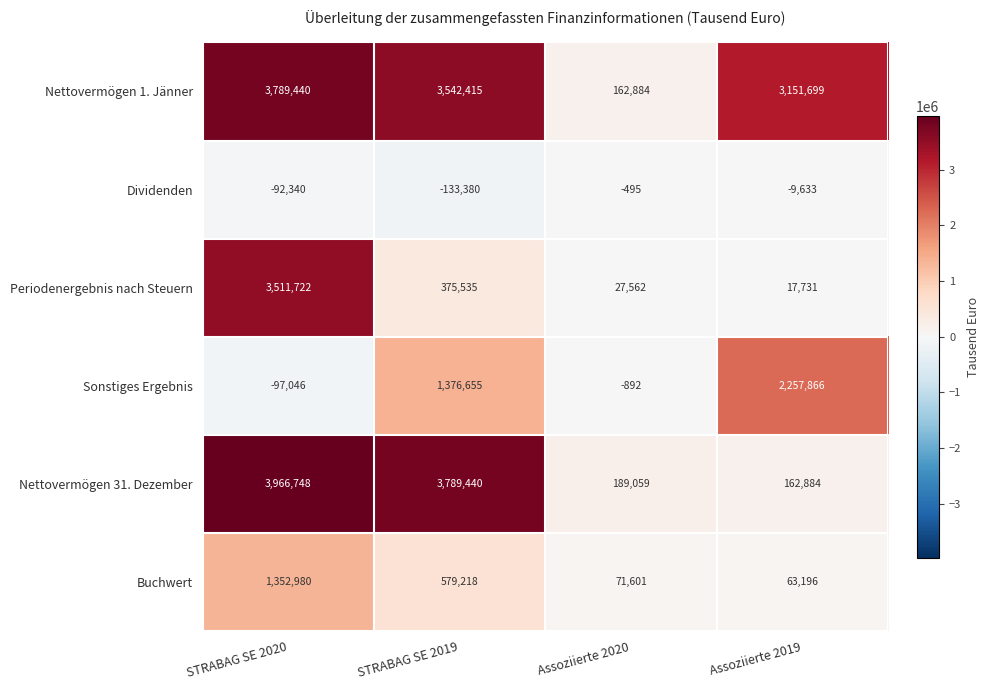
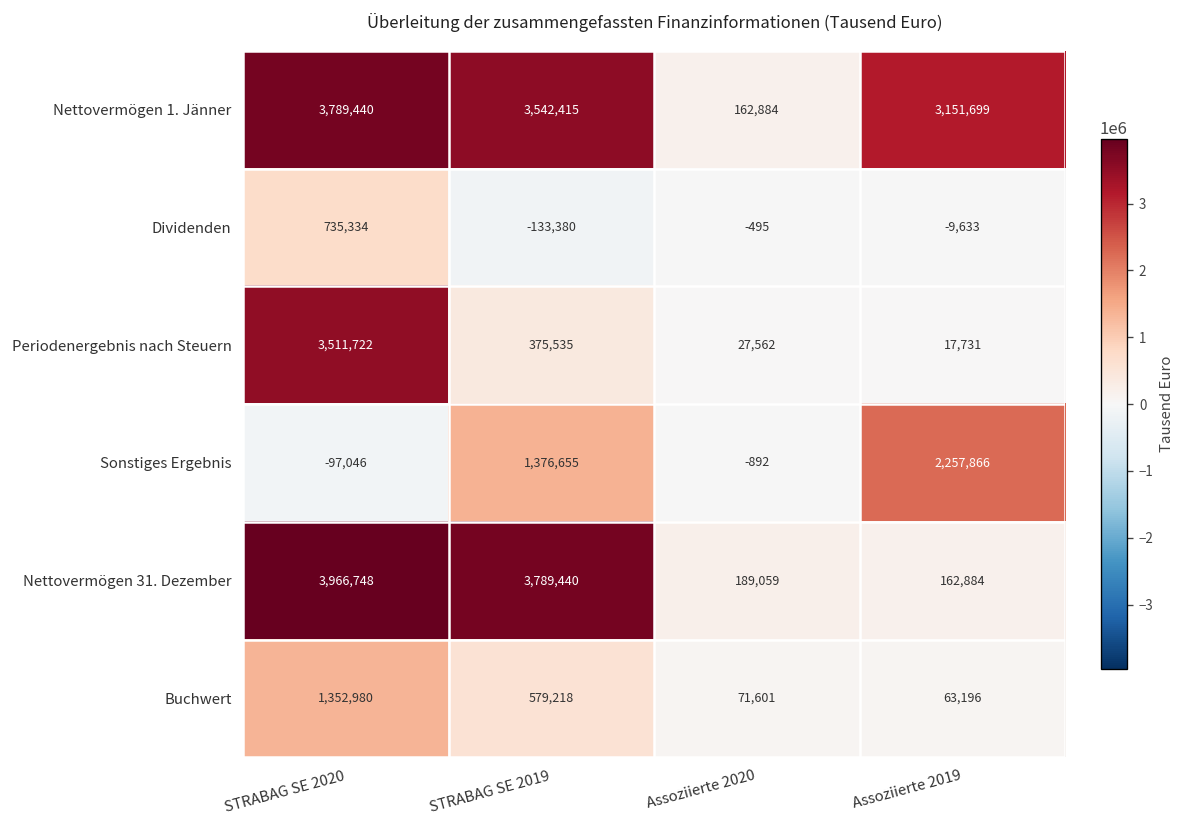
Dividenden, STRABAG SE 2020: -92,340 -> 735,334
